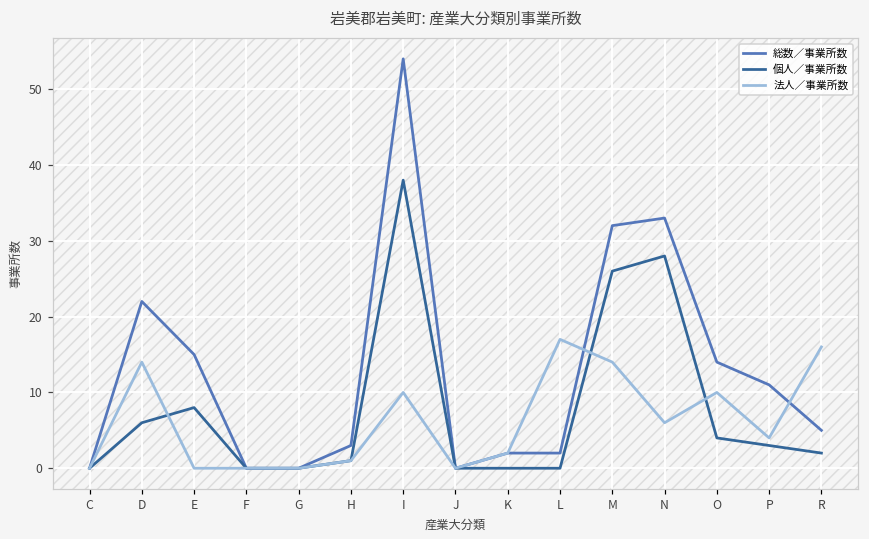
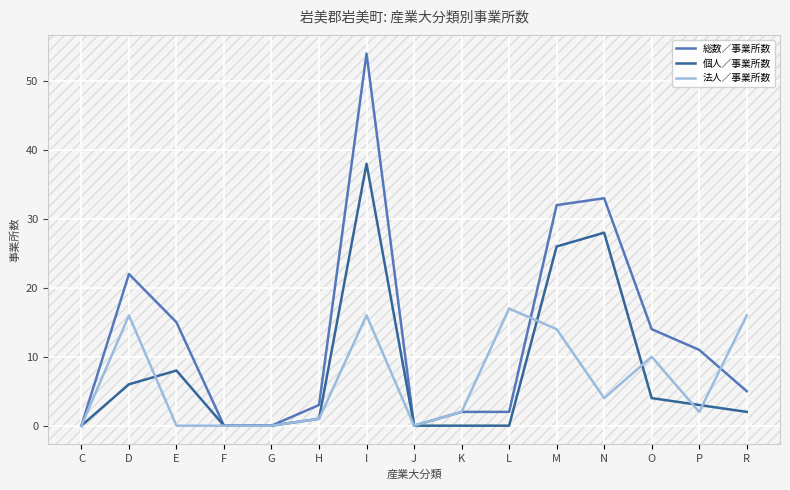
法人／事業所数, D: 14 -> 16
法人／事業所数, I: 10 -> 16
法人／事業所数, N: 6 -> 4
法人／事業所数, P: 4 -> 2
